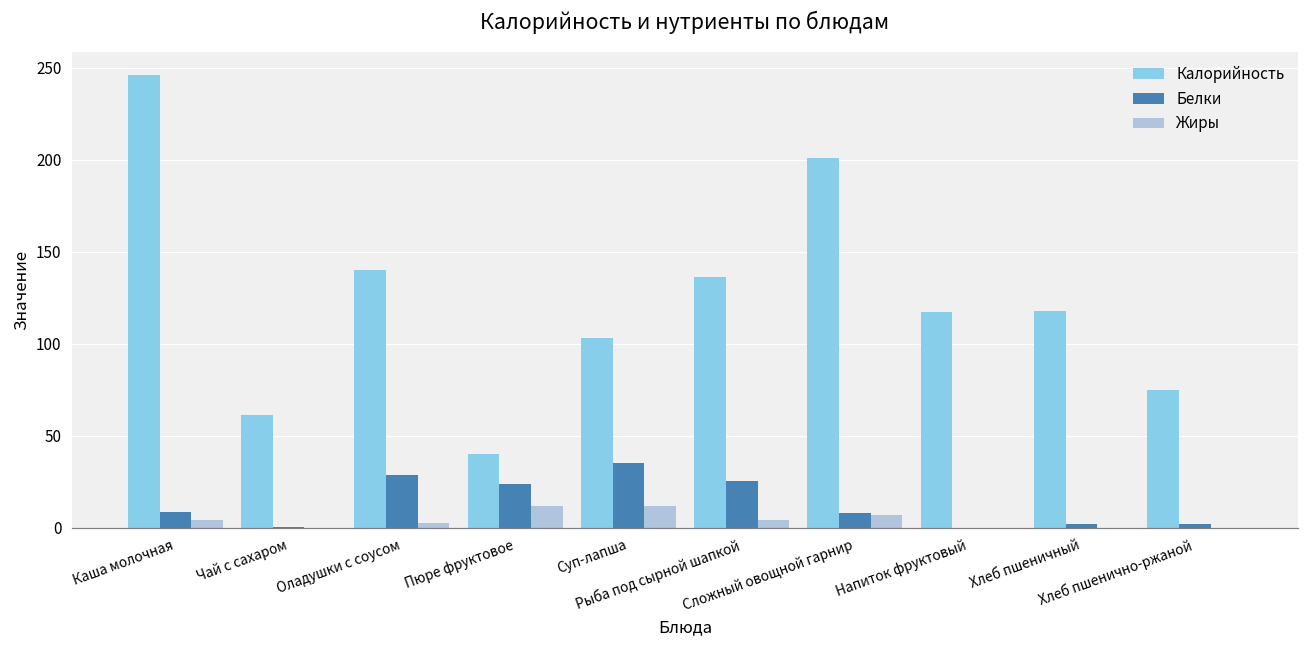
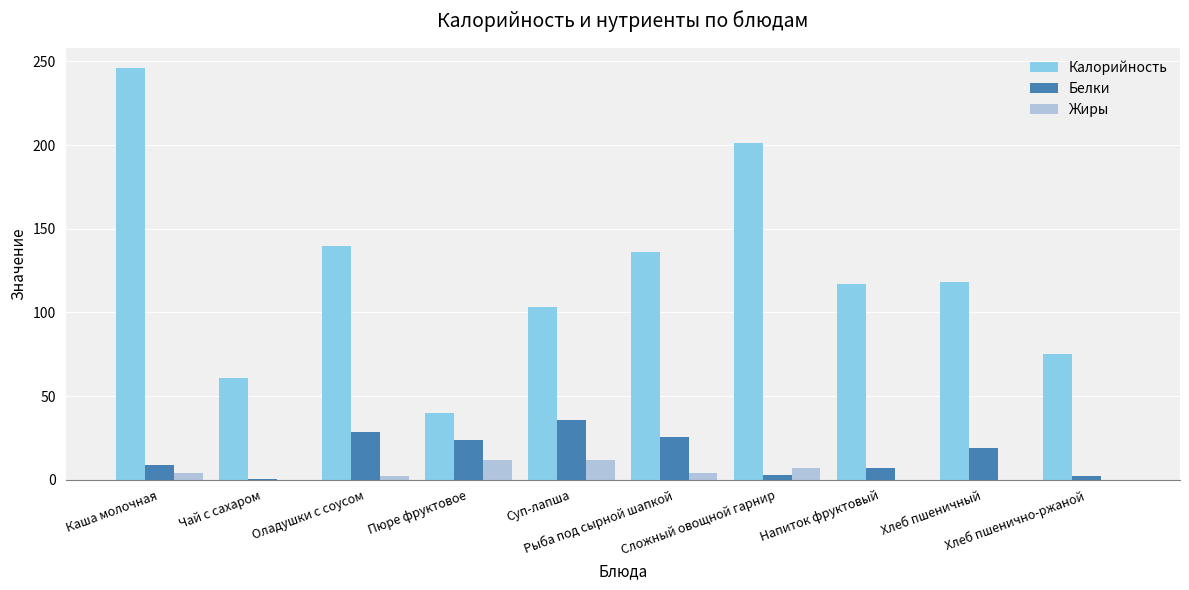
Белки, Сложный овощной гарнир: 8 -> 3
Белки, Напиток фруктовый: 0 -> 7
Белки, Хлеб пшеничный: 2 -> 19
